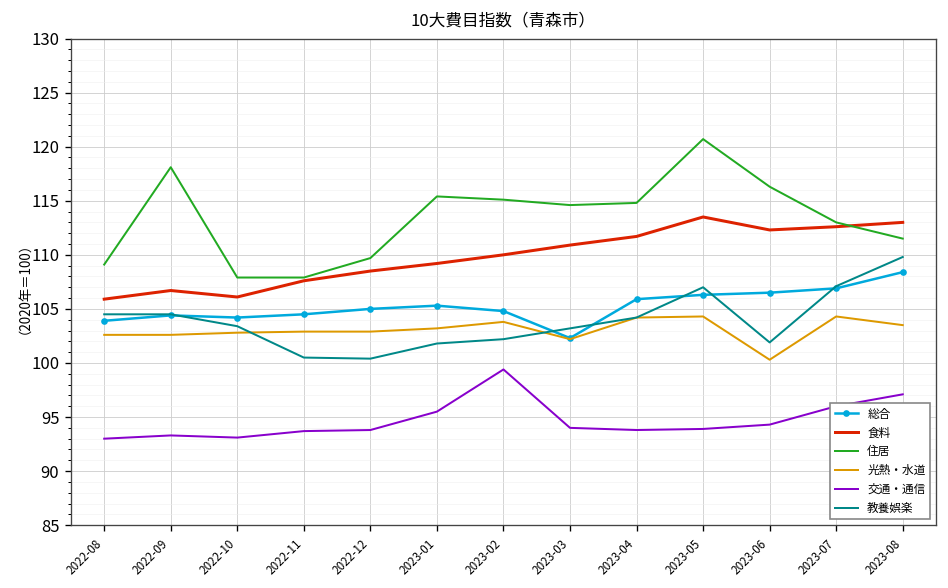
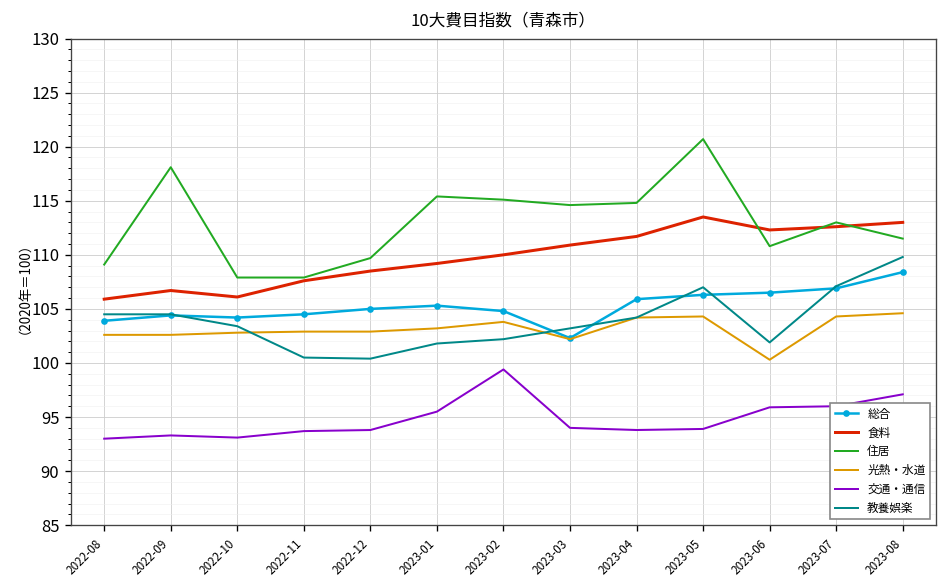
住居, 2023-06: 116 -> 111
交通・通信, 2023-06: 94 -> 96
光熱・水道, 2023-08: 104 -> 105
